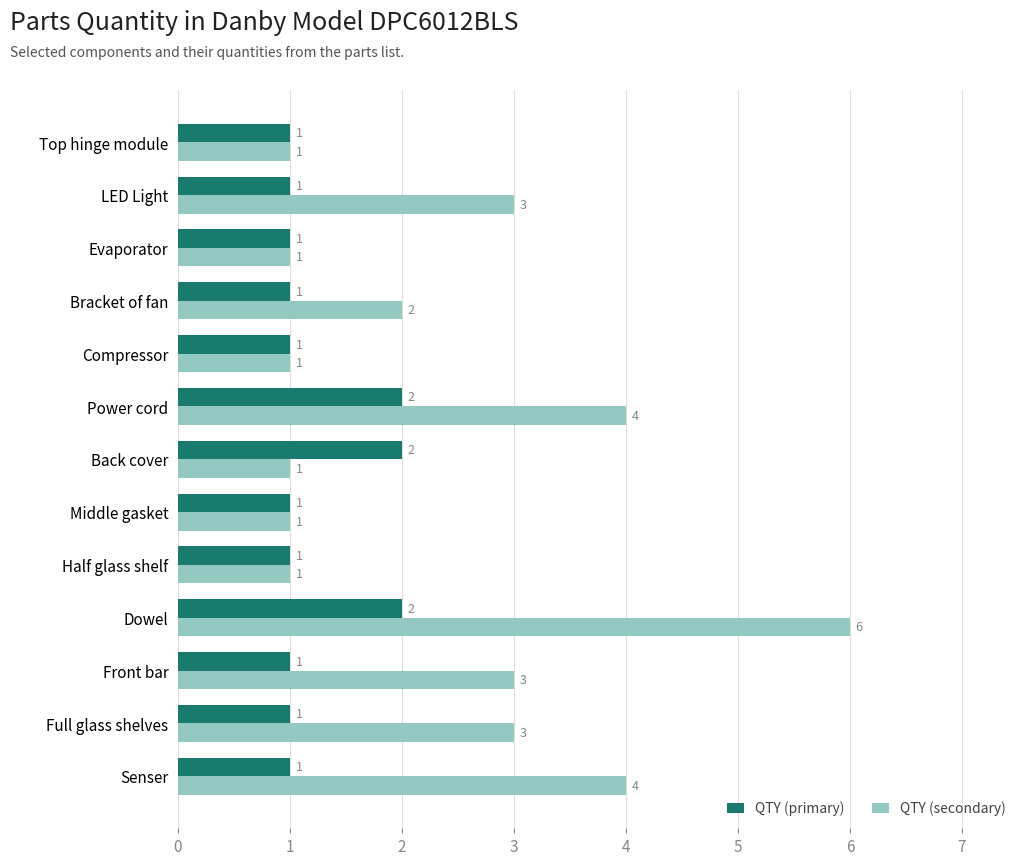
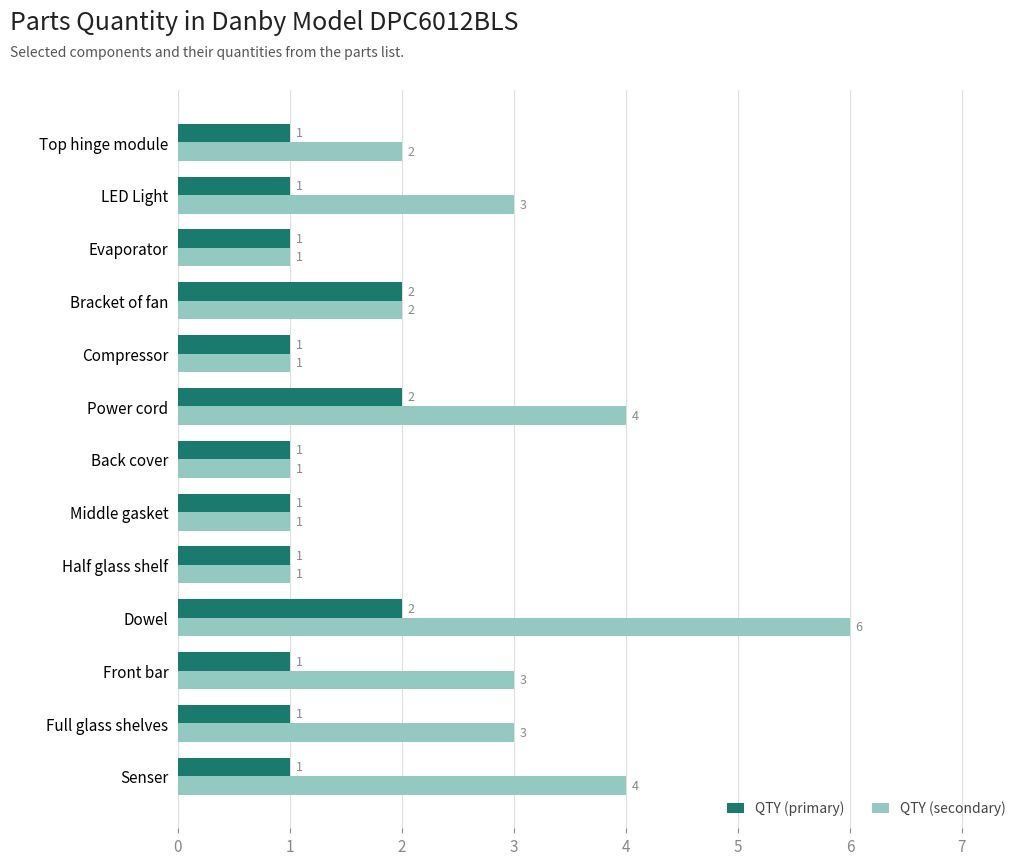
QTY (secondary), Top hinge module: 1 -> 2
QTY (primary), Bracket of fan: 1 -> 2
QTY (primary), Back cover: 2 -> 1
